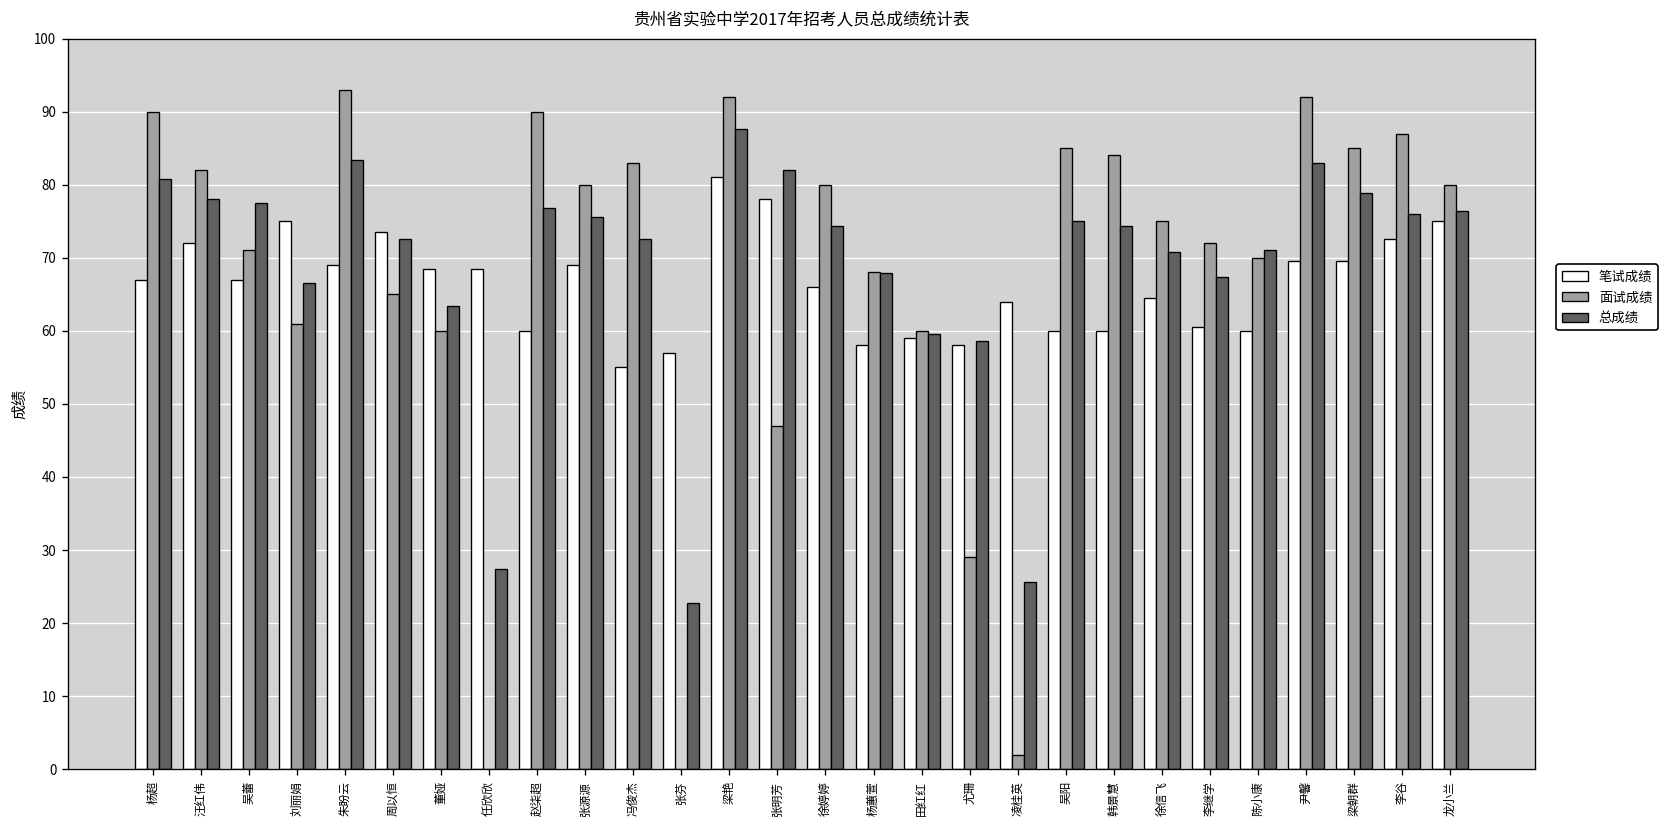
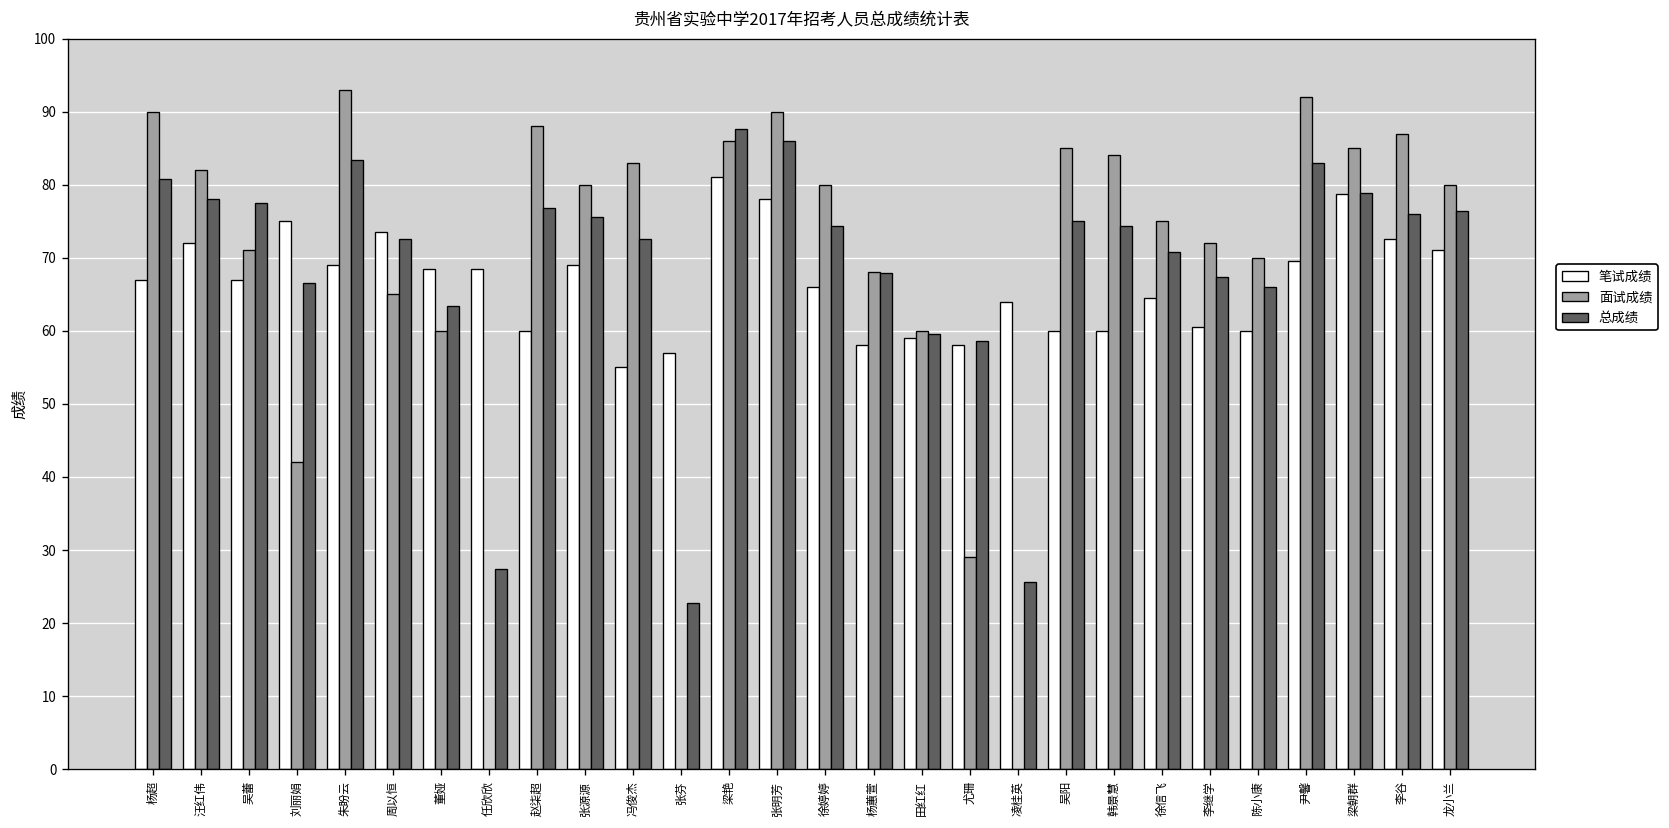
面试成绩, 刘丽娟: 61 -> 42
面试成绩, 赵柒超: 90 -> 88
面试成绩, 梁艳: 92 -> 86
面试成绩, 张明芳: 47 -> 90
总成绩, 张明芳: 82 -> 86
面试成绩, 凌桂英: 2 -> 0
总成绩, 陈小康: 71 -> 66
笔试成绩, 梁朝群: 70 -> 79
笔试成绩, 龙小兰: 75 -> 71
